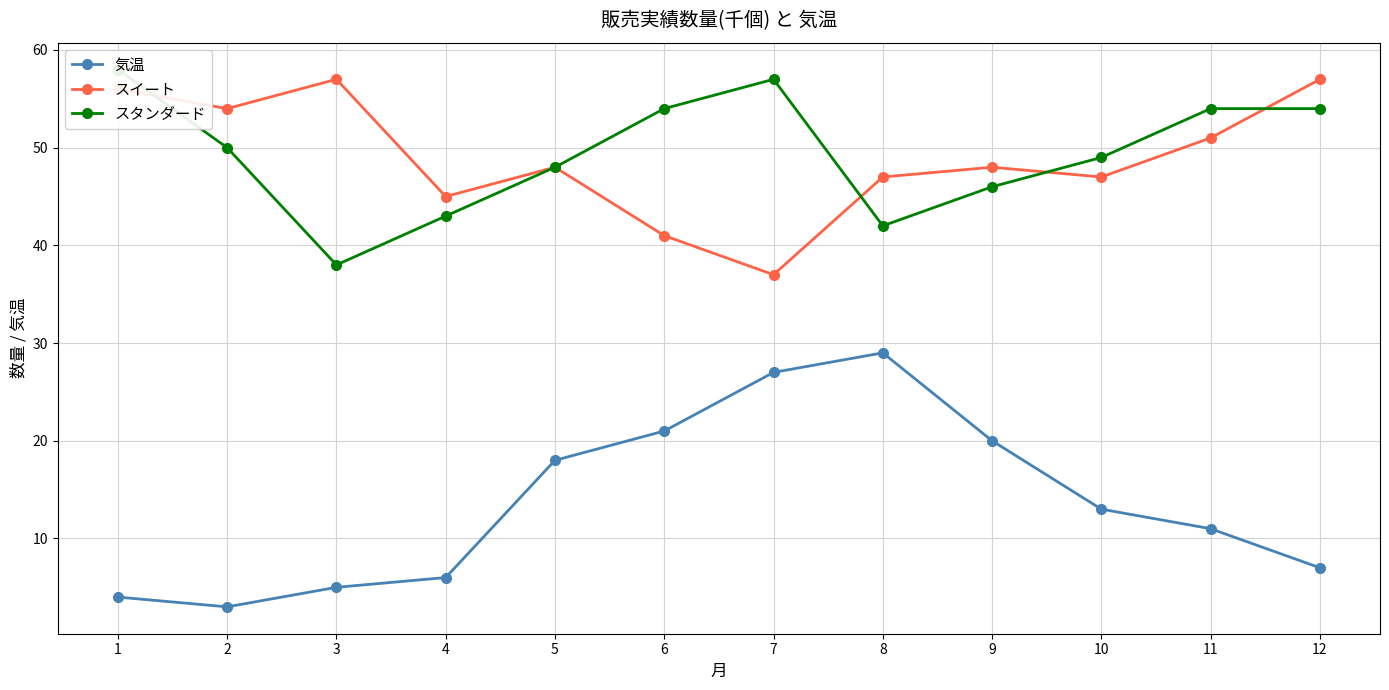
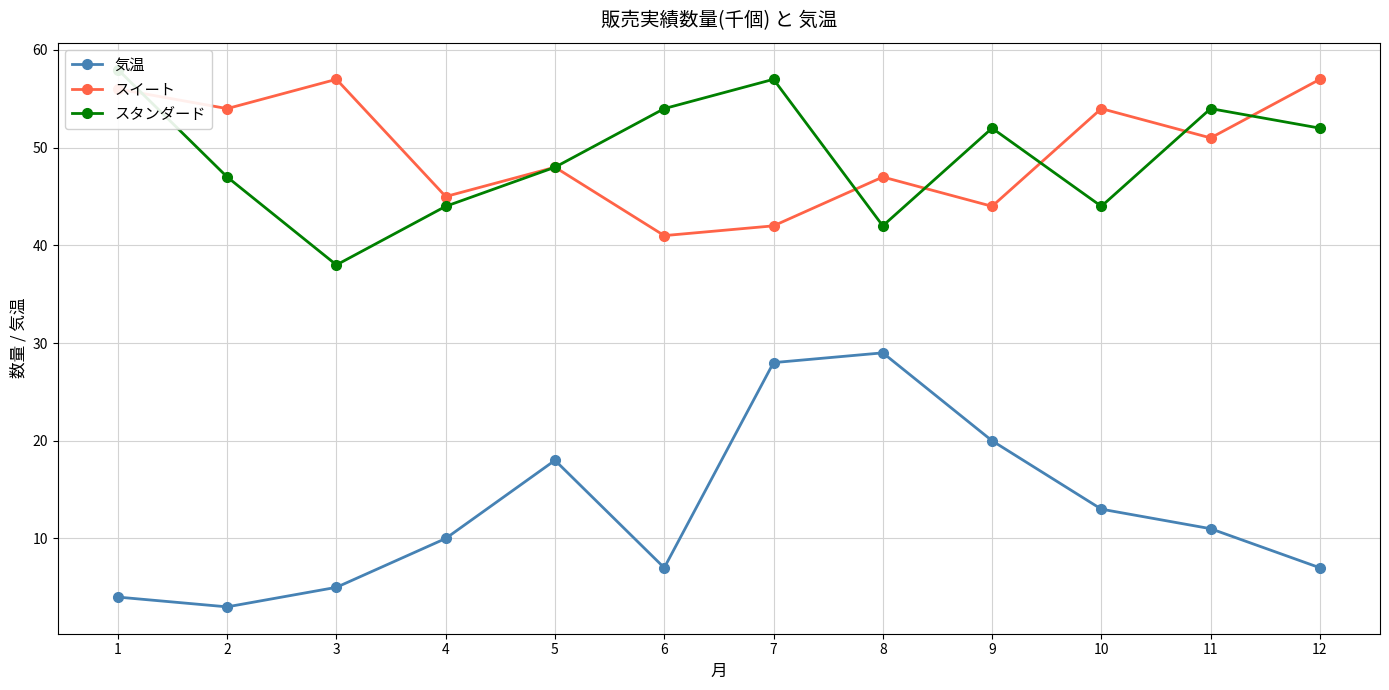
スタンダード, 2: 50 -> 47
気温, 4: 6 -> 10
スタンダード, 4: 43 -> 44
気温, 6: 21 -> 7
気温, 7: 27 -> 28
スイート, 7: 37 -> 42
スイート, 9: 48 -> 44
スタンダード, 9: 46 -> 52
スイート, 10: 47 -> 54
スタンダード, 10: 49 -> 44
スタンダード, 12: 54 -> 52
